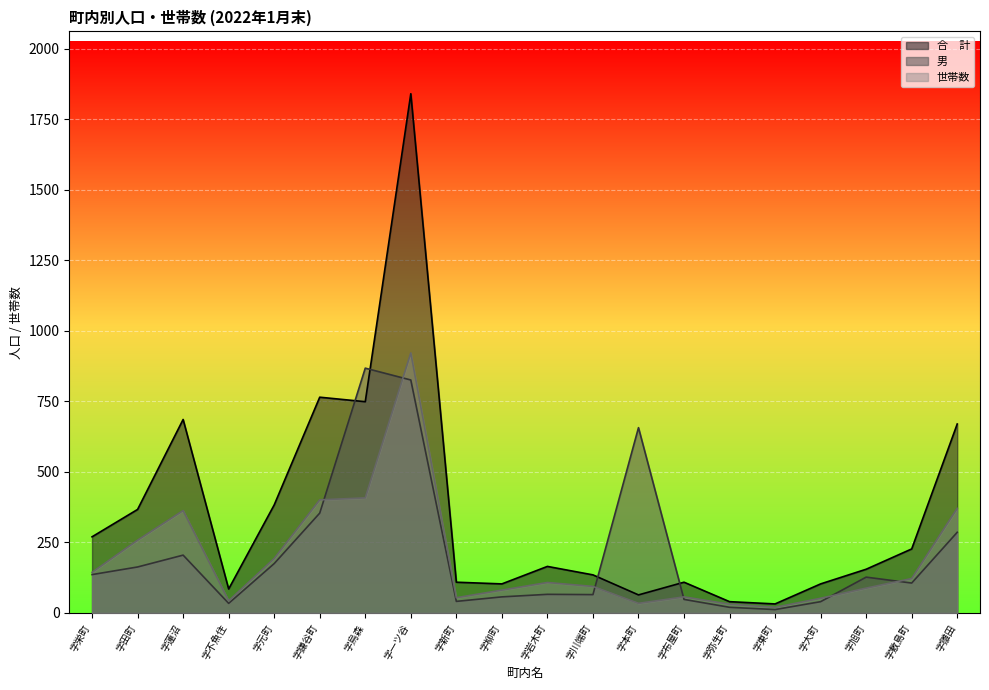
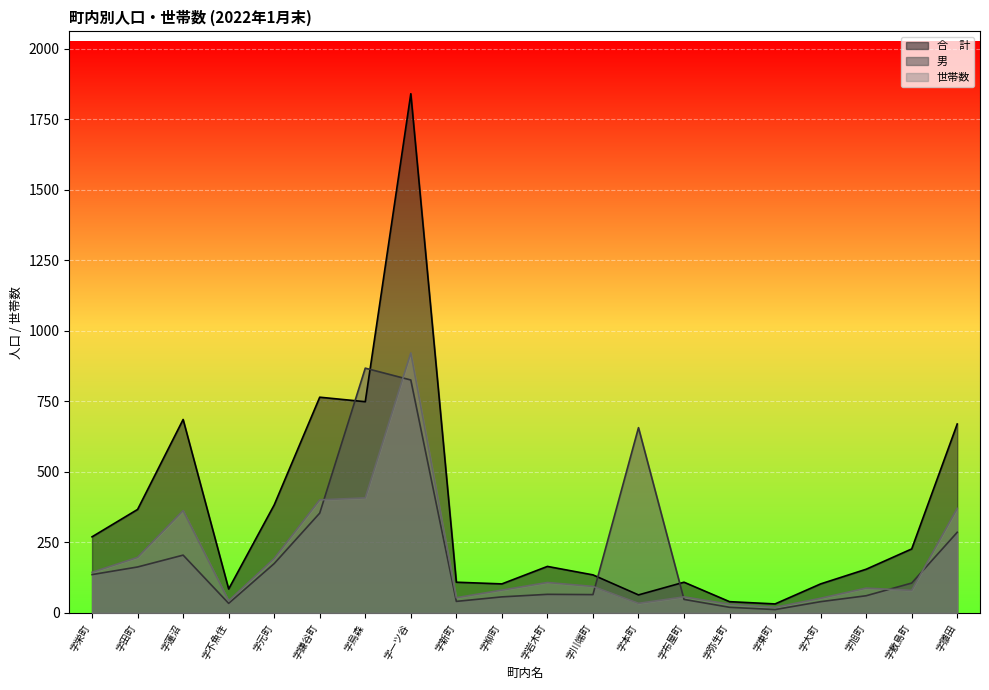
世帯数, 字田町: 260 -> 200
男, 字旭町: 130 -> 60
世帯数, 字敷島町: 120 -> 80
